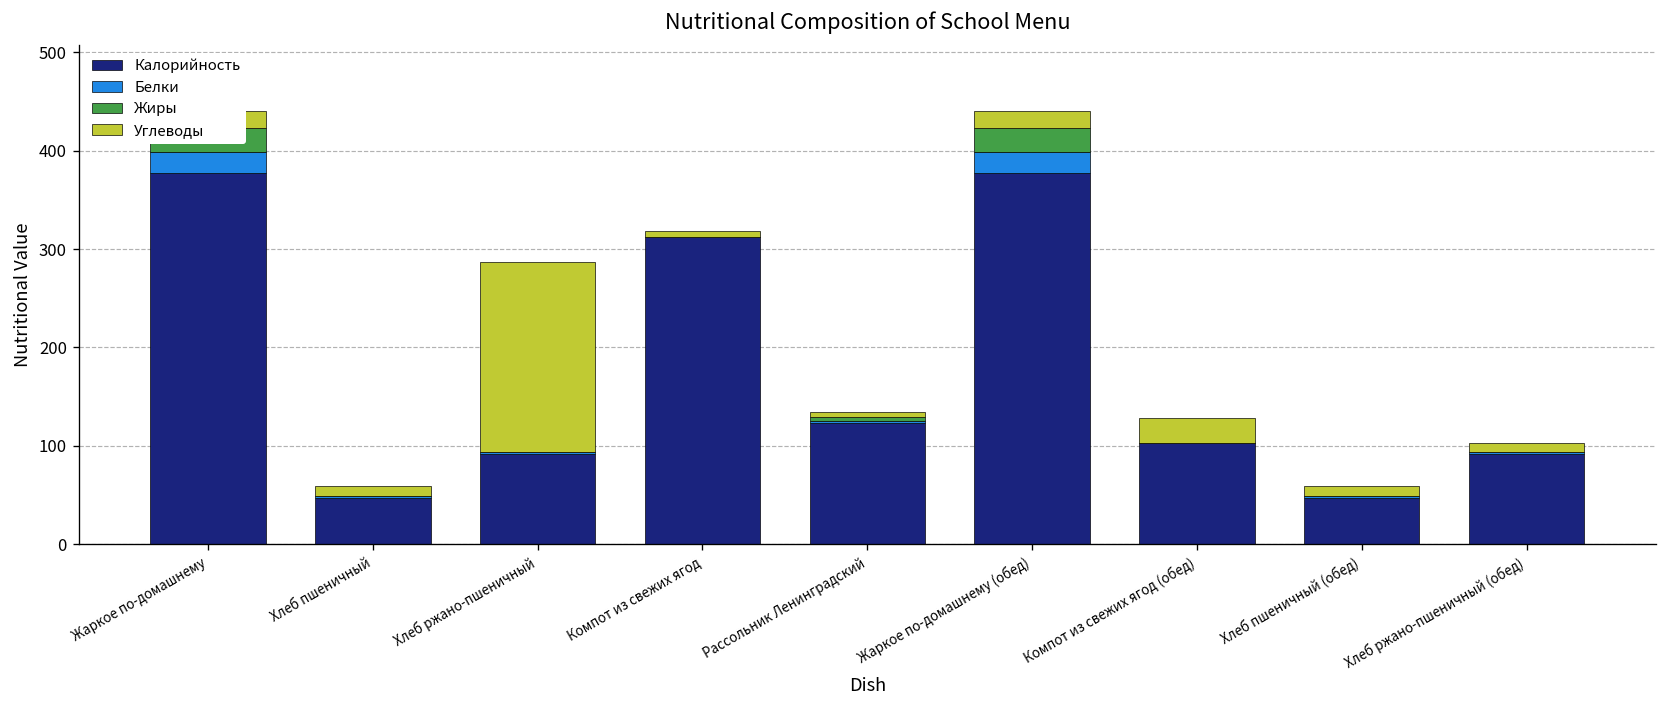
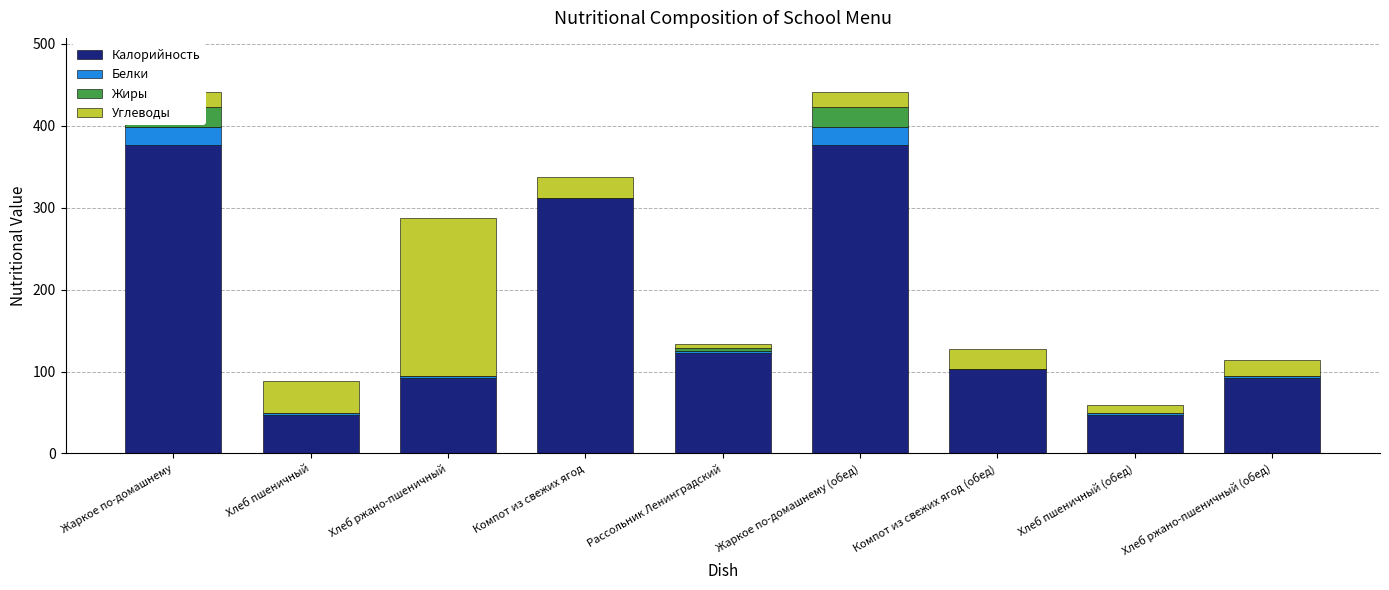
Углеводы, Хлеб пшеничный: 10 -> 40
Углеводы, Компот из свежих ягод: 10 -> 30
Углеводы, Хлеб ржано-пшеничный (обед): 10 -> 20
